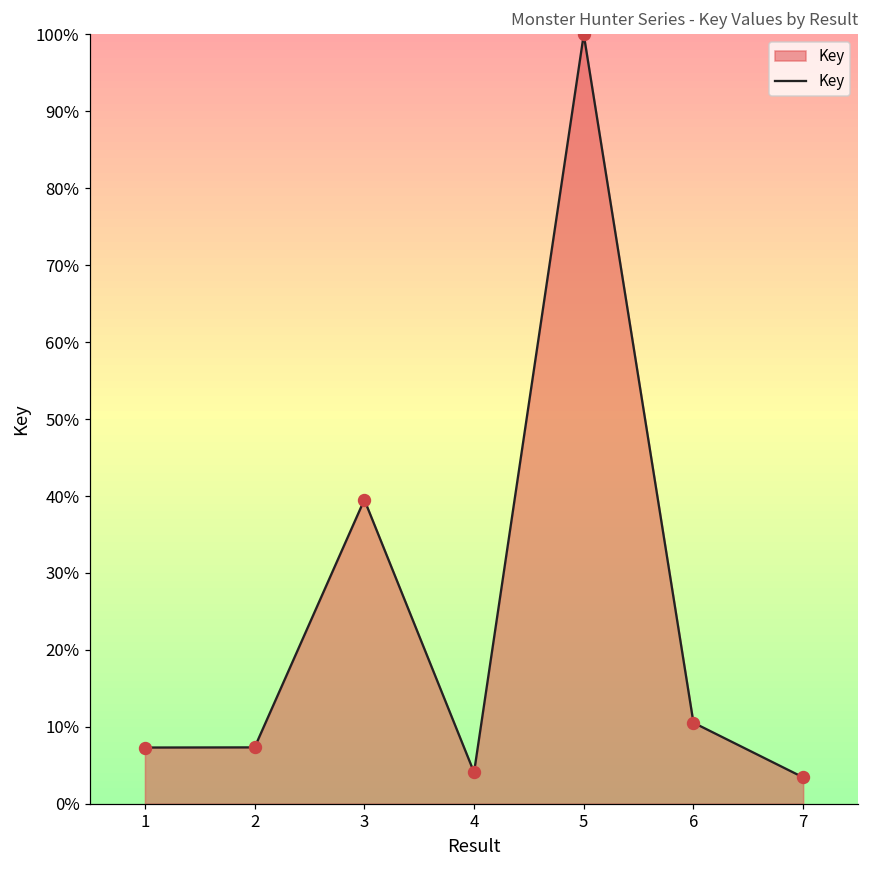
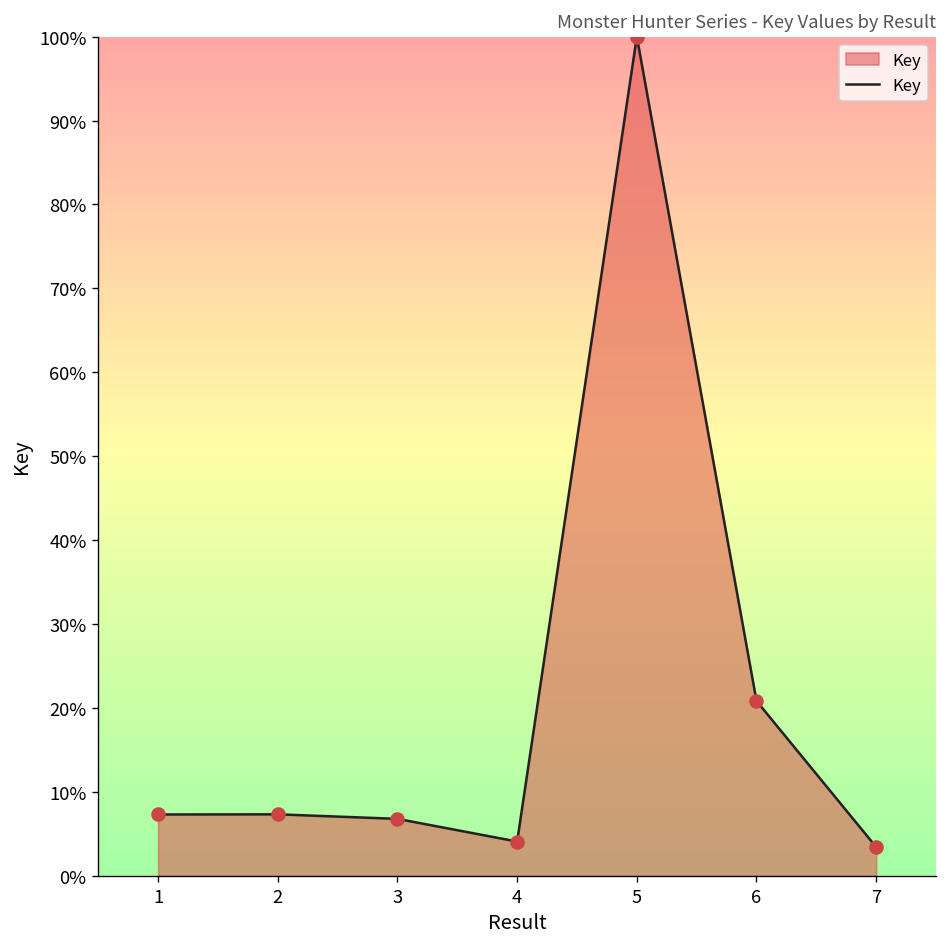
3: 40% -> 7%
6: 11% -> 21%
